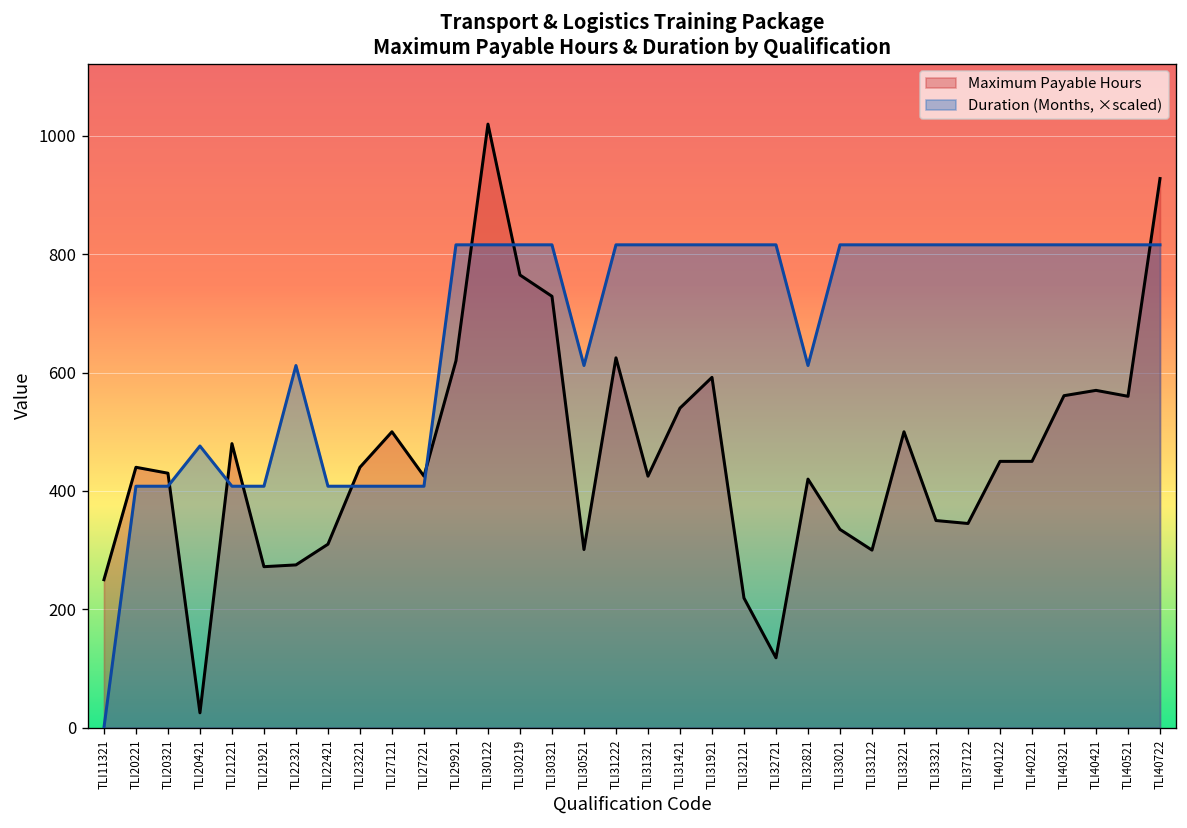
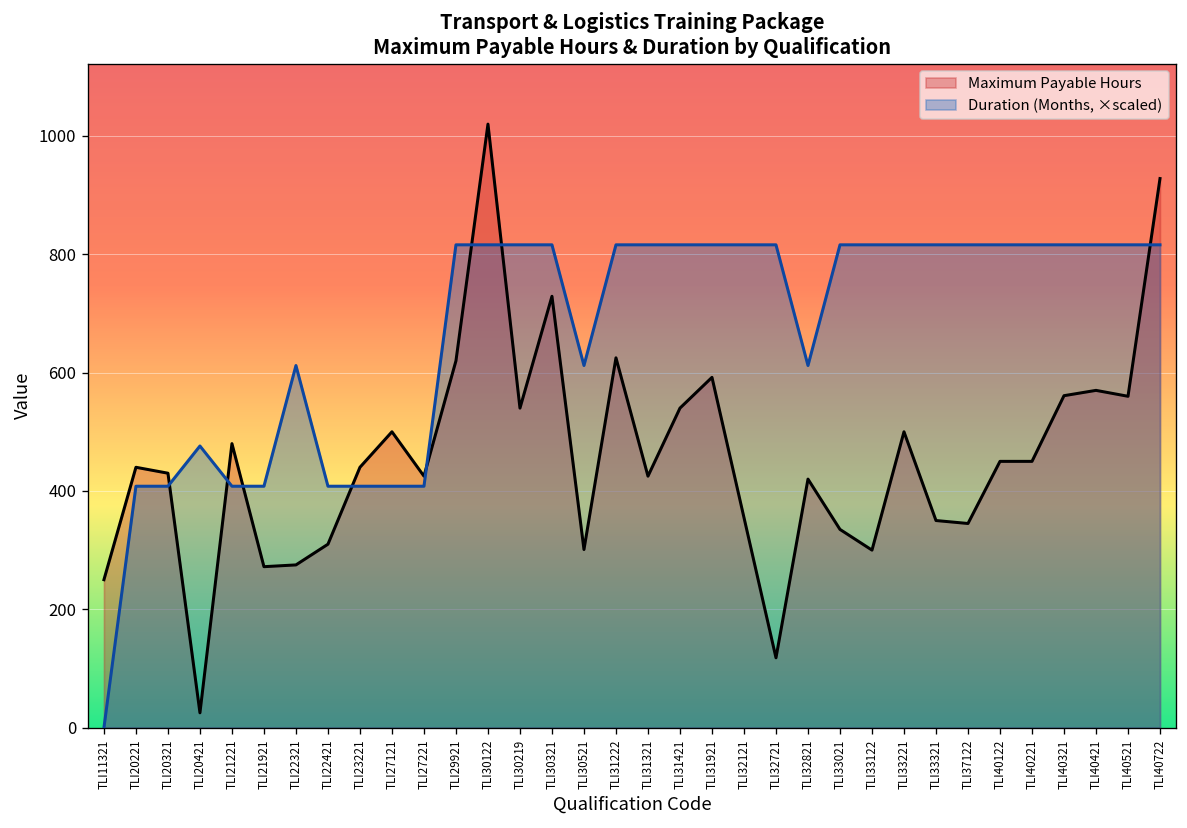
Maximum Payable Hours, TLI30219: 770 -> 540
Maximum Payable Hours, TLI32121: 220 -> 360
